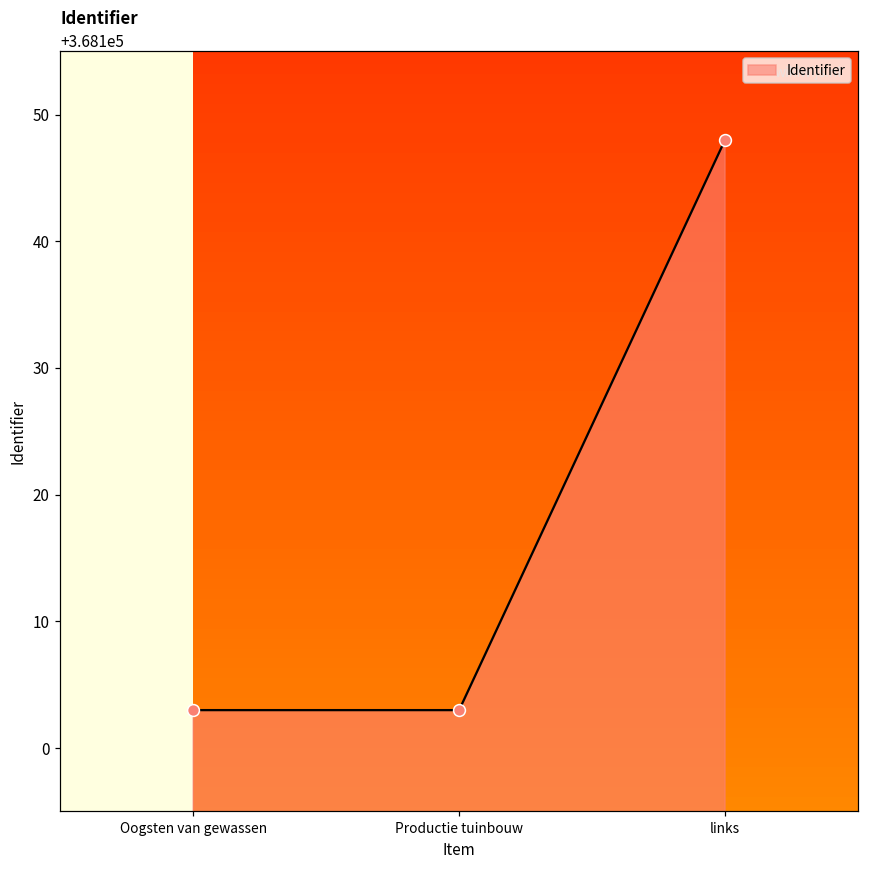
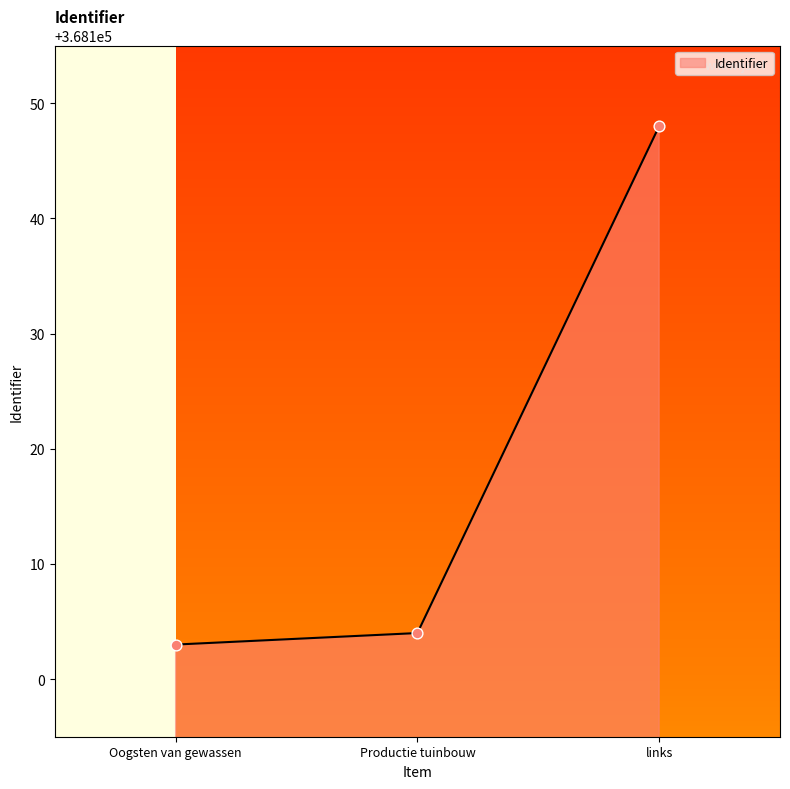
Productie tuinbouw: 368103 -> 368104
